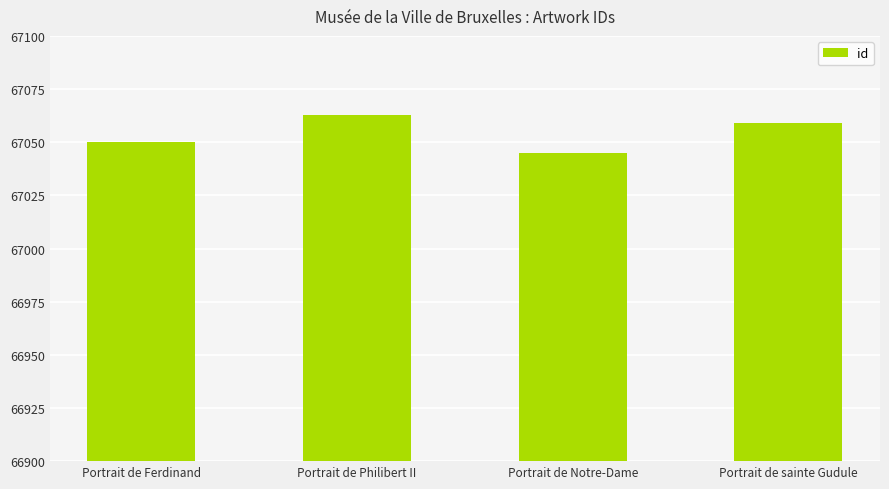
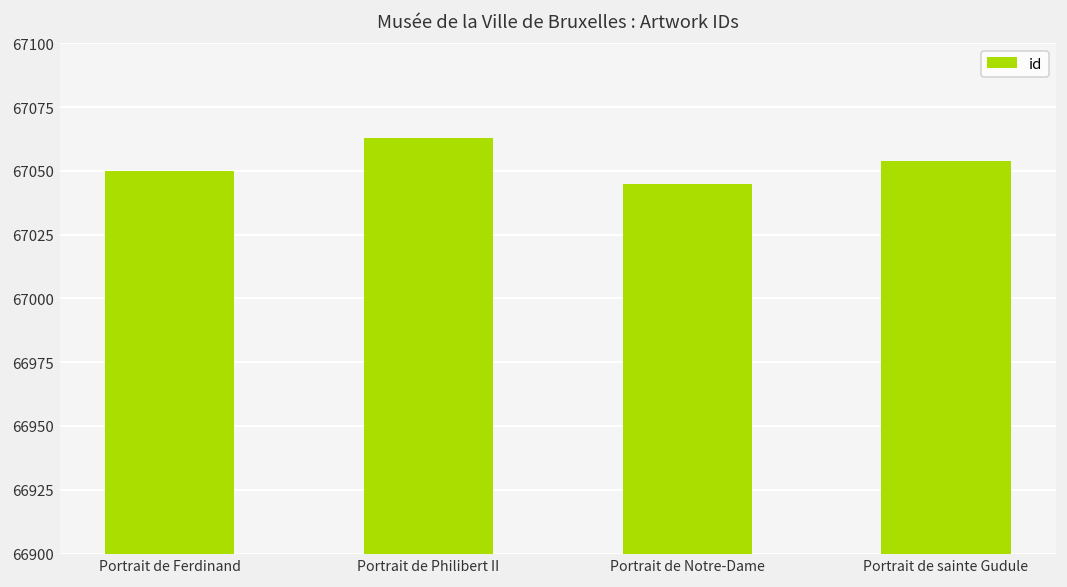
Portrait de sainte Gudule: 67059 -> 67054
